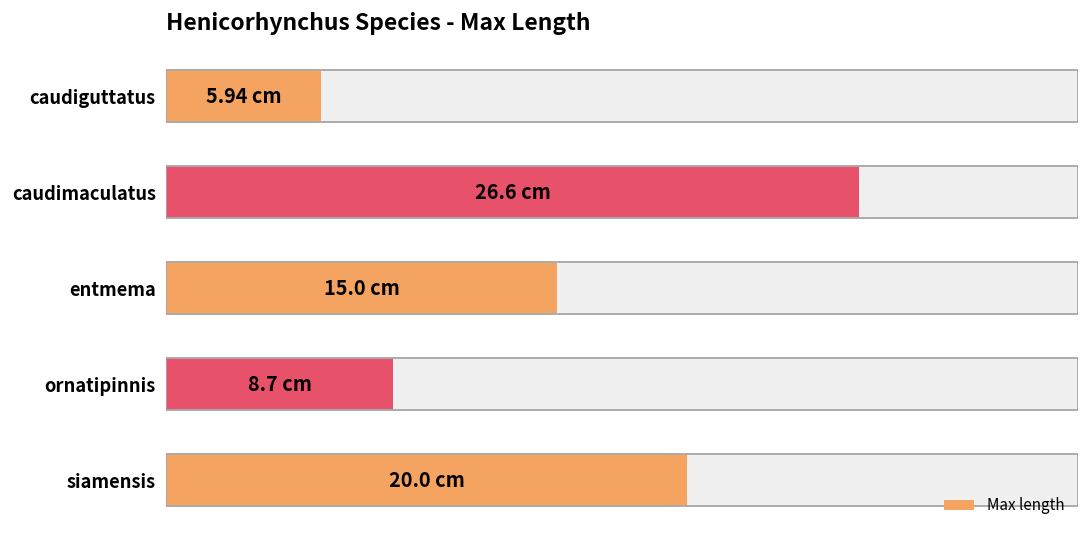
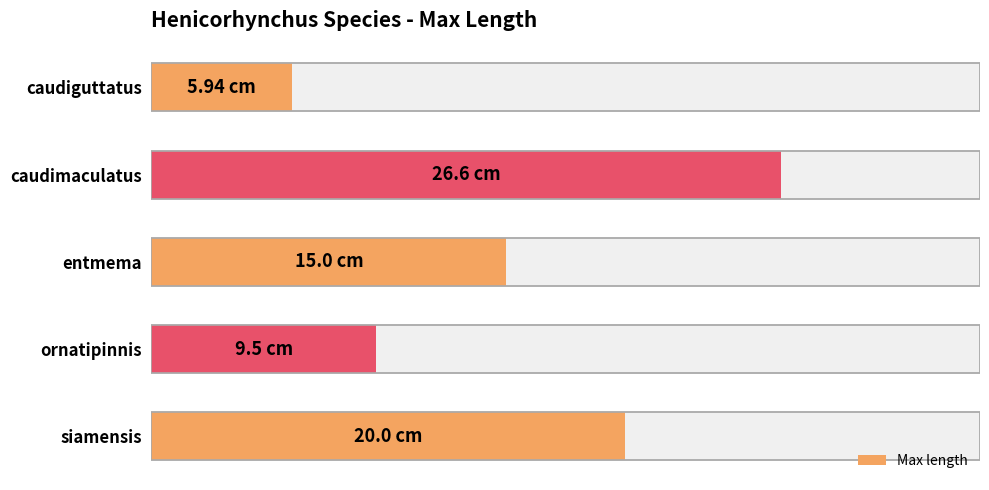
Max length, ornatipinnis: 8.7 -> 9.5
